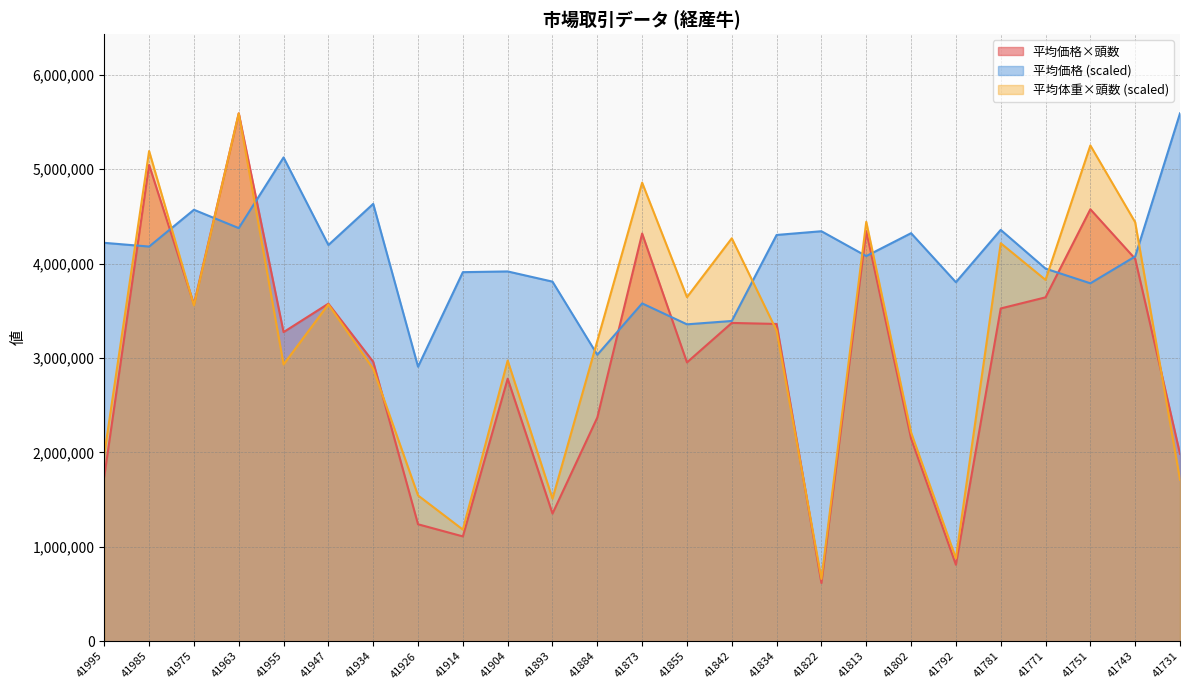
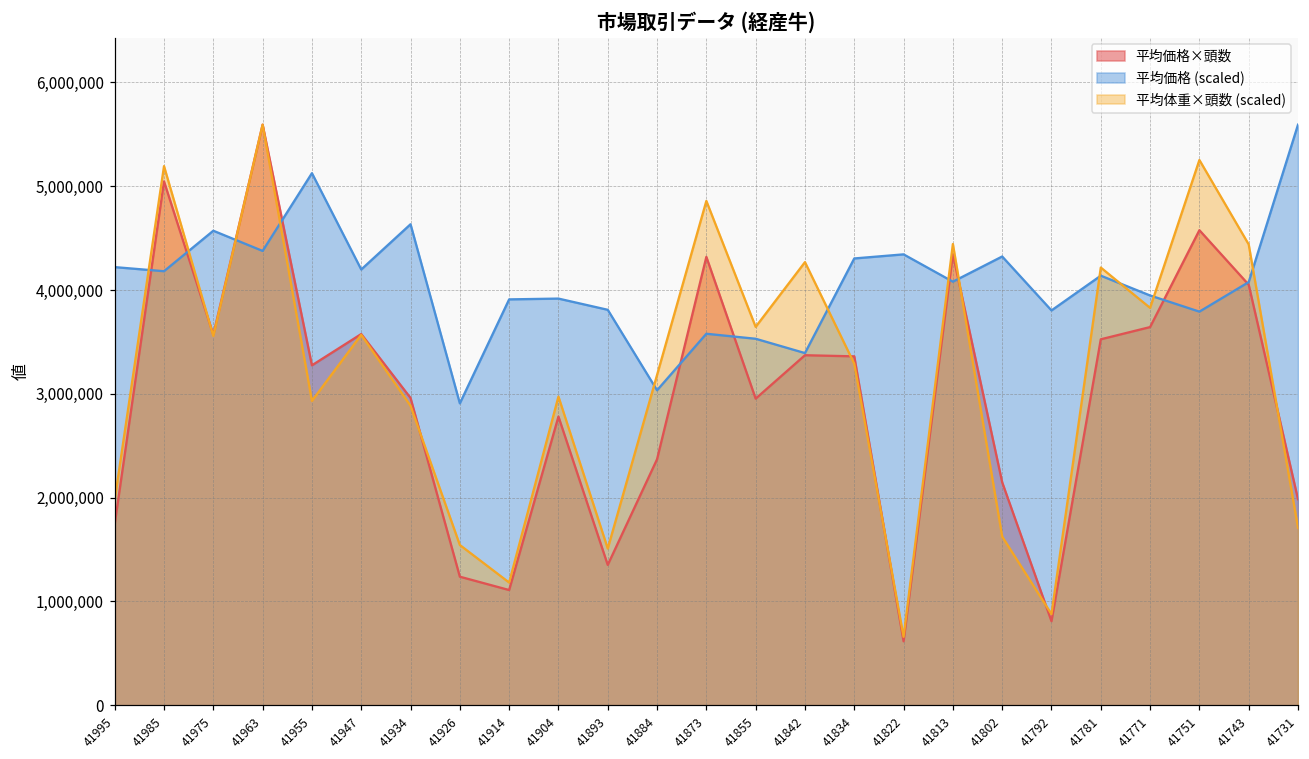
平均価格 (scaled), 41855: 3,400,000 -> 3,500,000
平均体重×頭数 (scaled), 41802: 2,200,000 -> 1,600,000
平均価格 (scaled), 41781: 4,400,000 -> 4,100,000
